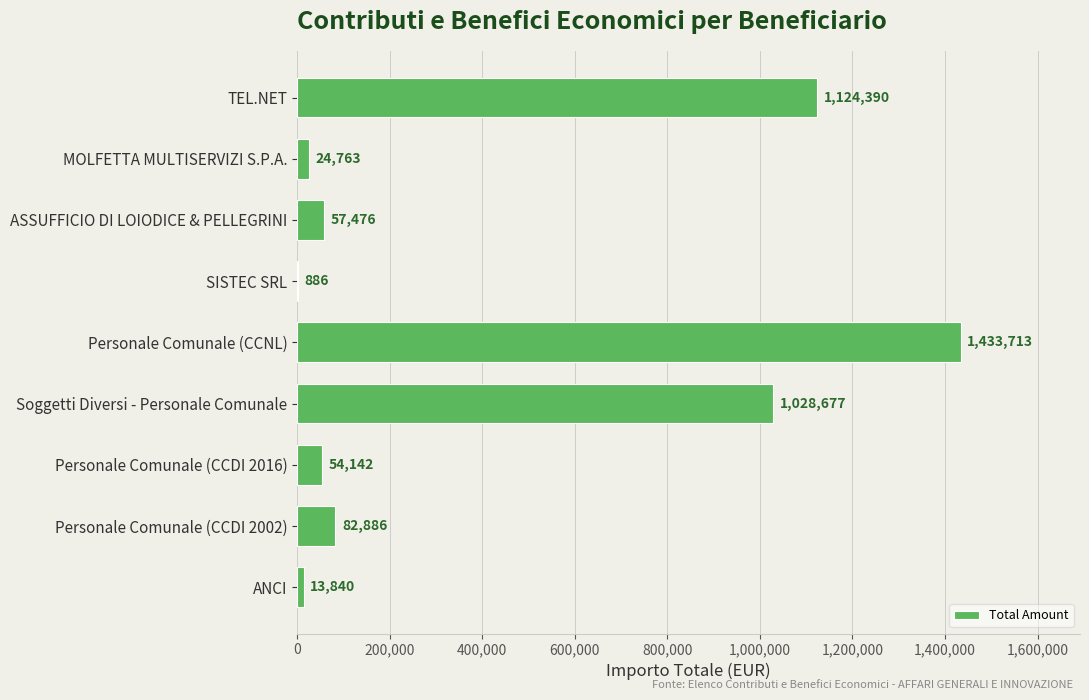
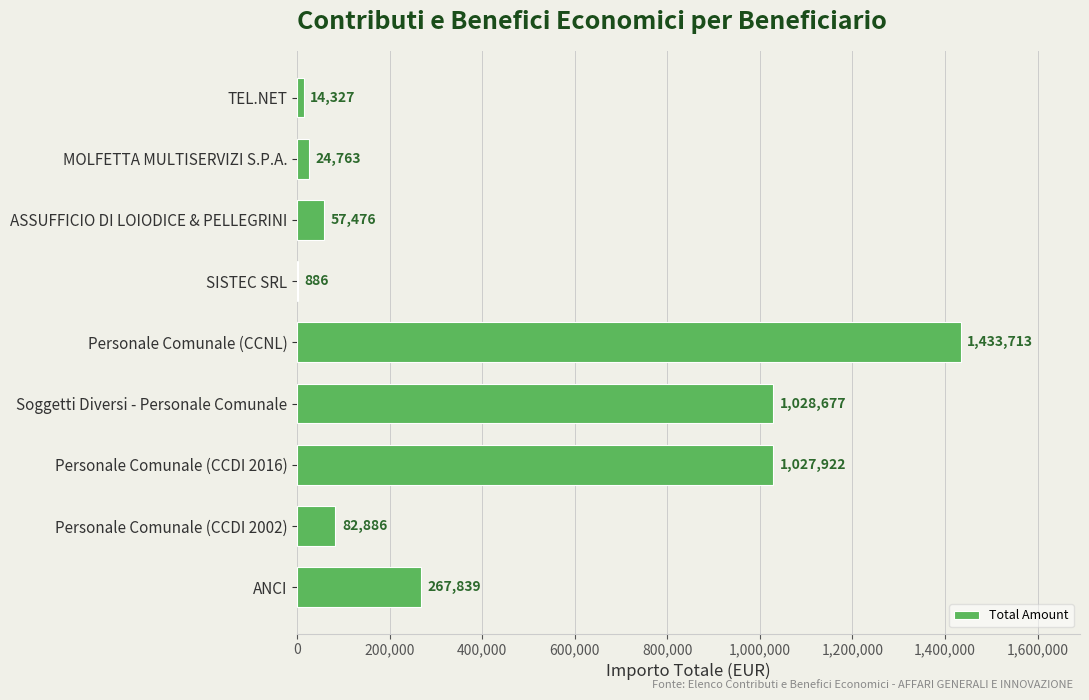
TEL.NET: 1,124,390 -> 14,327
Personale Comunale (CCDI 2016): 54,142 -> 1,027,922
ANCI: 13,840 -> 267,839
